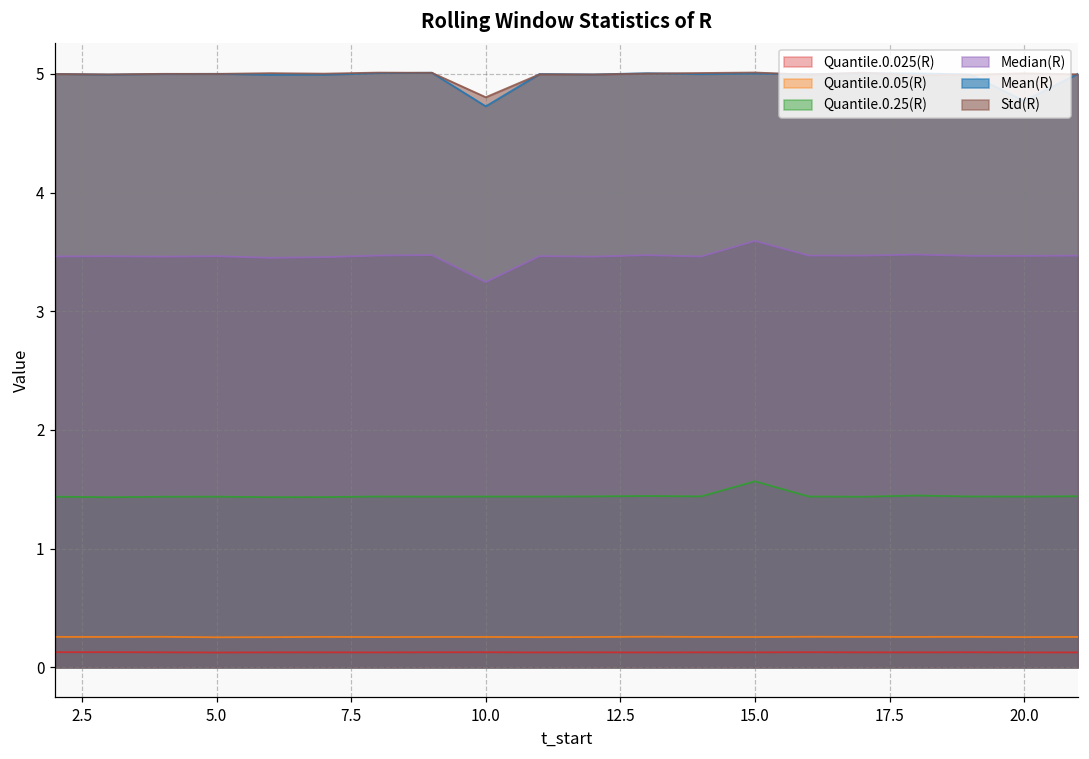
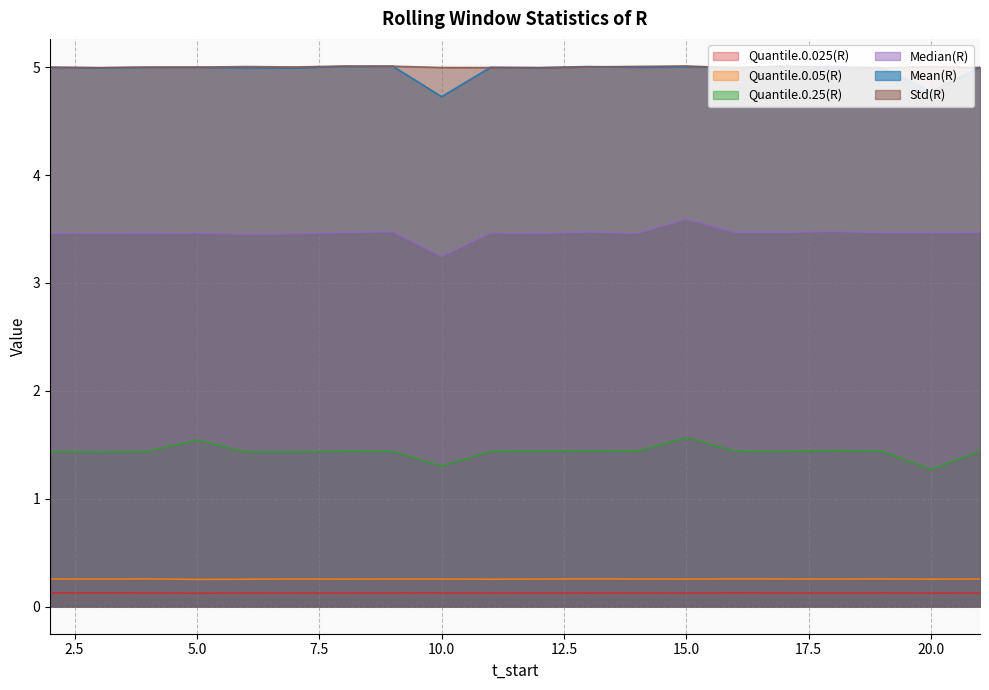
Quantile.0.25(R), 5.0: 1.44 -> 1.55
Quantile.0.25(R), 10.0: 1.44 -> 1.30
Std(R), 10.0: 4.80 -> 5.00
Quantile.0.25(R), 20.0: 1.44 -> 1.27
